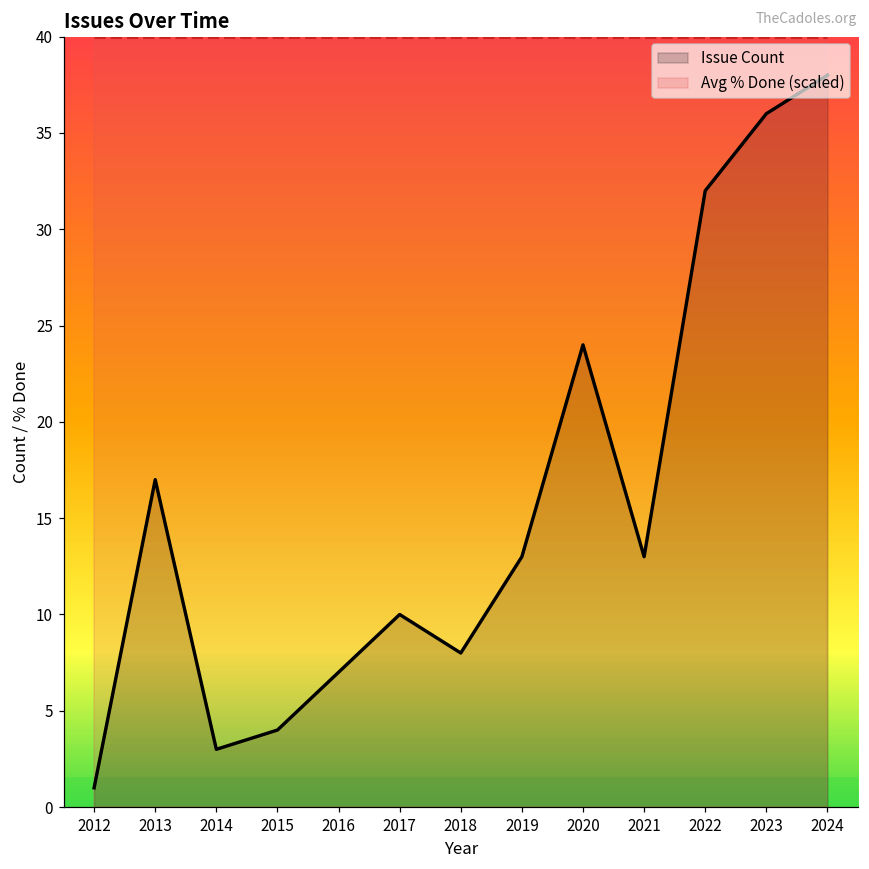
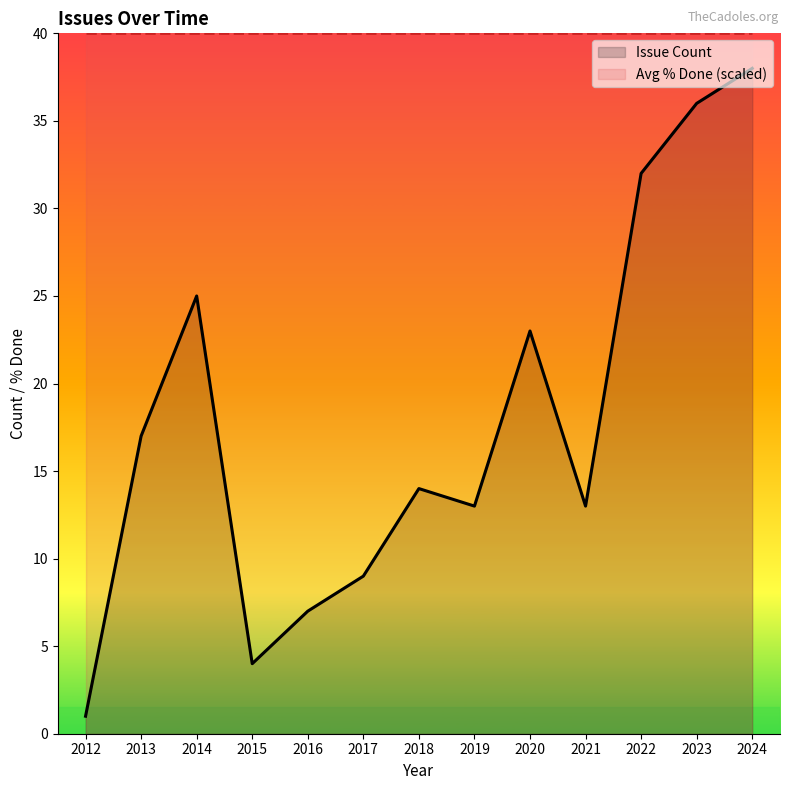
Issue Count, 2014: 3 -> 25
Issue Count, 2017: 10 -> 9
Issue Count, 2018: 8 -> 14
Issue Count, 2020: 24 -> 23
